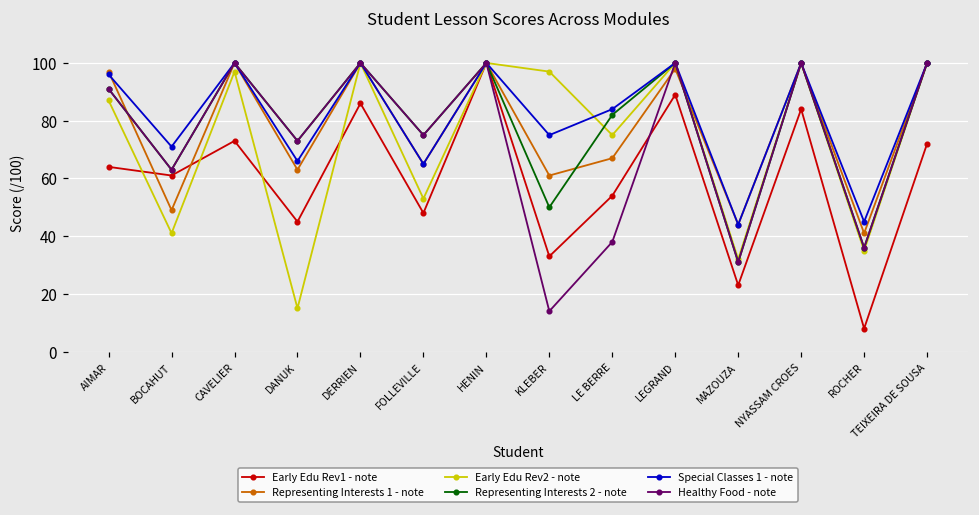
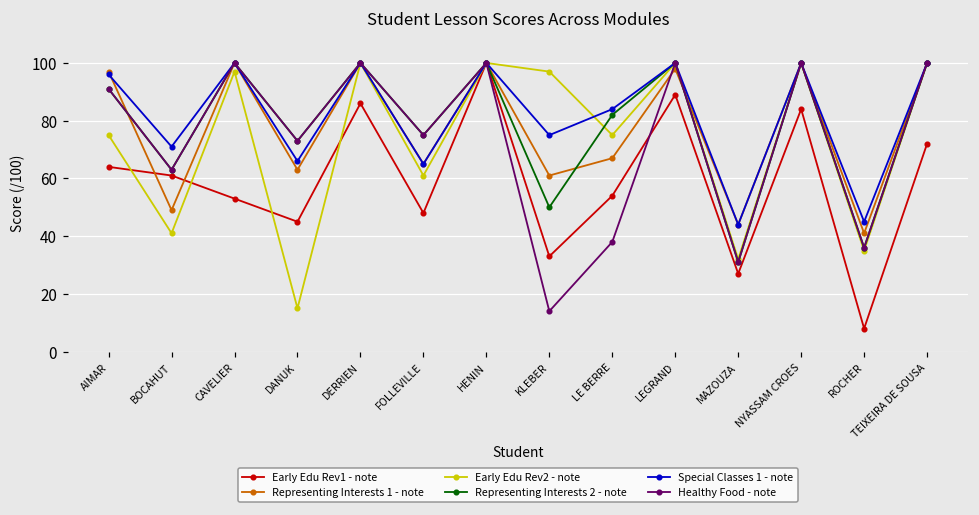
Early Edu Rev2 - note, AIMAR: 87 -> 75
Early Edu Rev1 - note, CAVELIER: 73 -> 53
Early Edu Rev2 - note, FOLLEVILLE: 53 -> 61
Early Edu Rev1 - note, MAZOUZA: 23 -> 27
